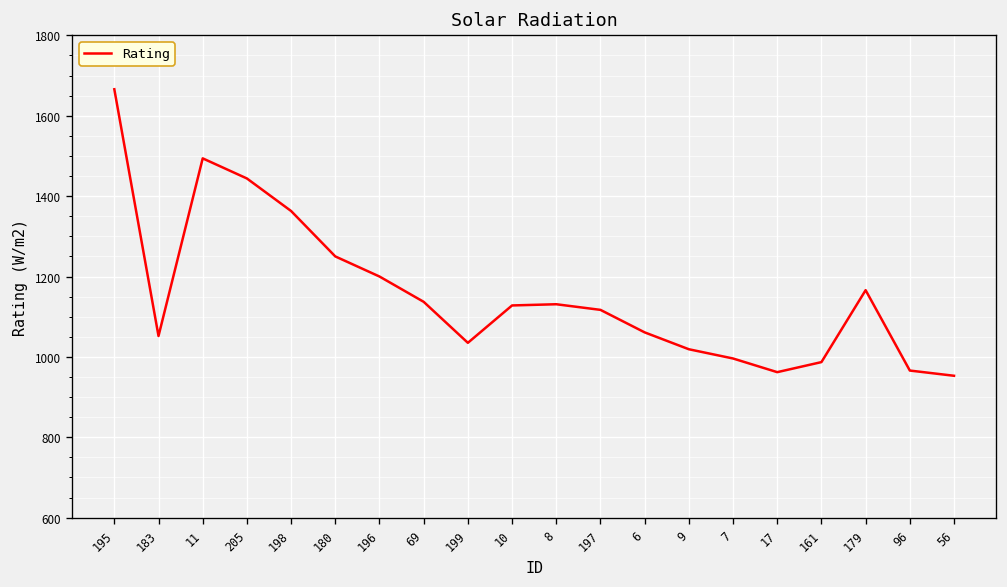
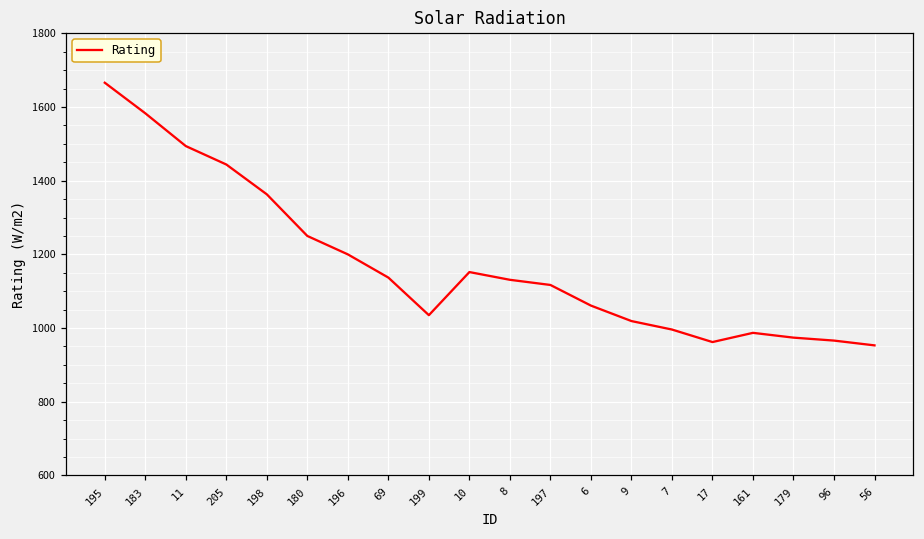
183: 1050 -> 1580
10: 1130 -> 1150
179: 1170 -> 970
